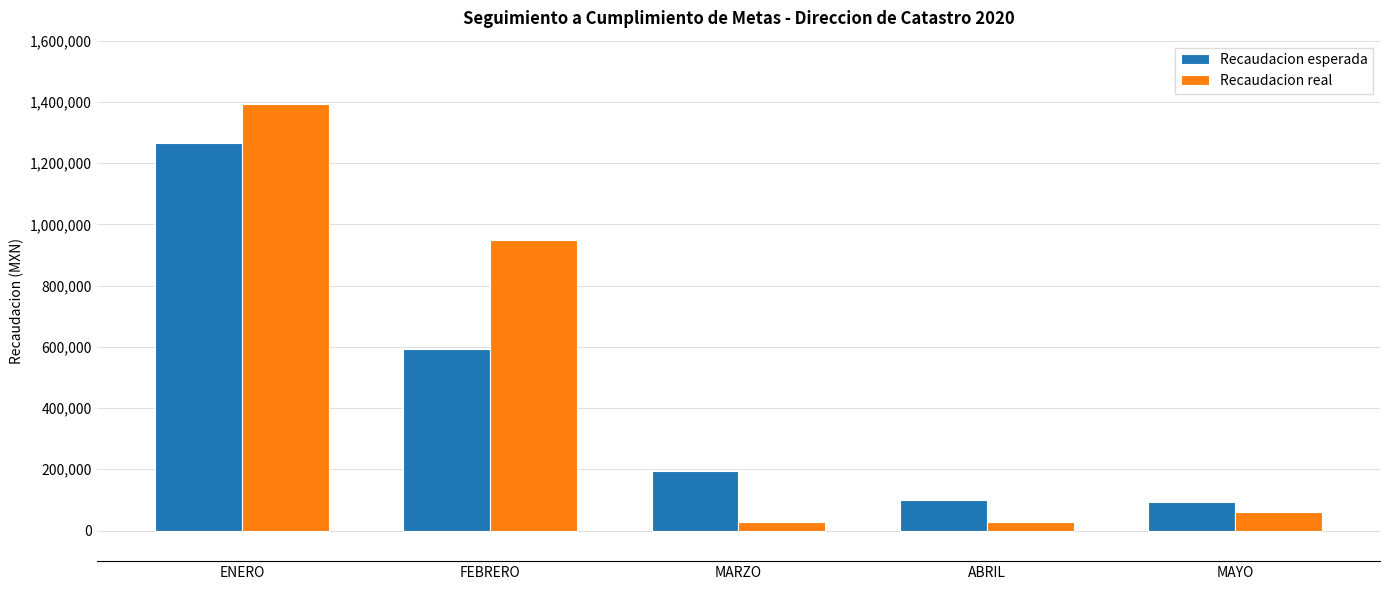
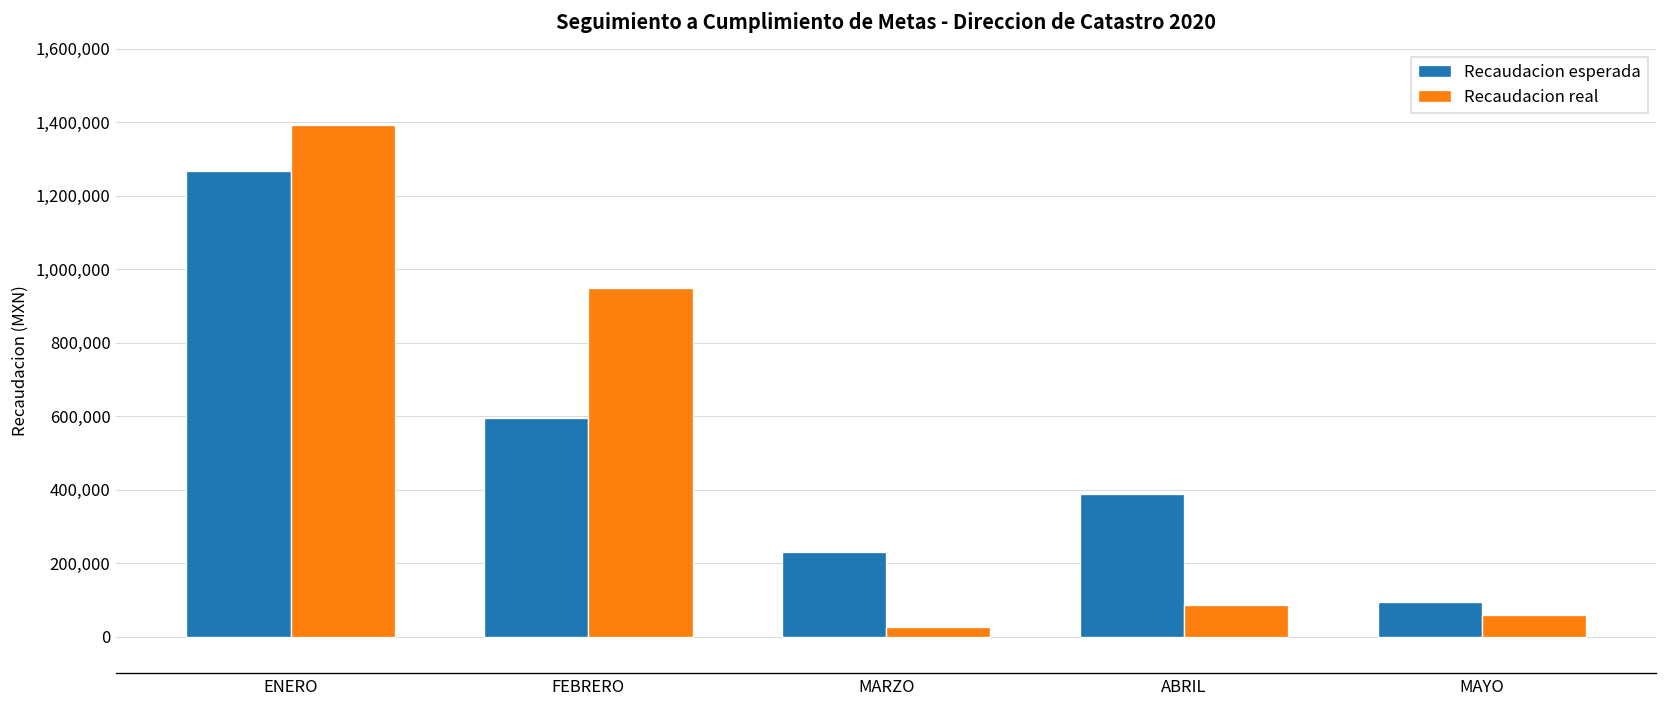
Recaudacion esperada, MARZO: 200,000 -> 230,000
Recaudacion esperada, ABRIL: 100,000 -> 390,000
Recaudacion real, ABRIL: 30,000 -> 90,000
